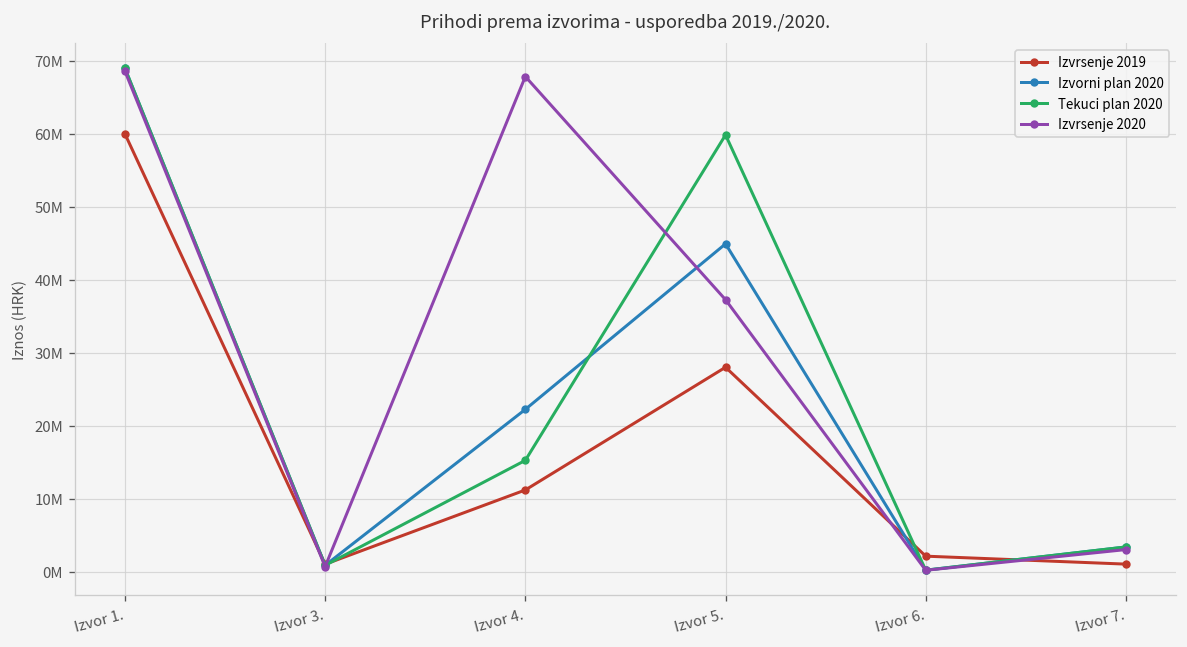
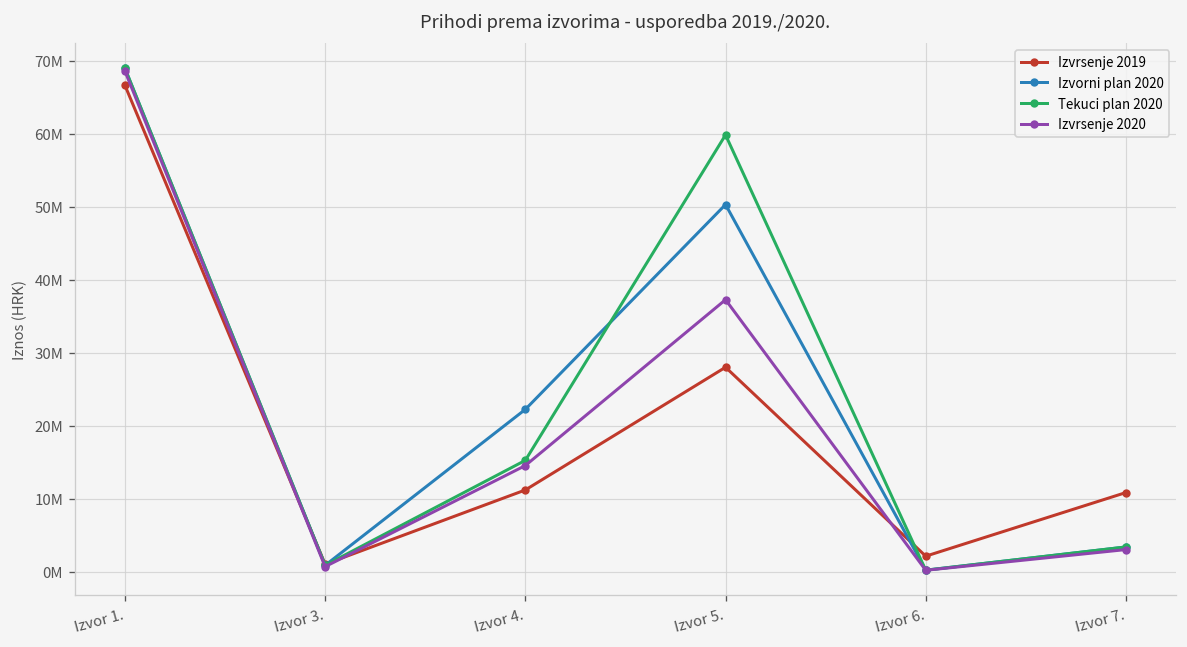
Izvrsenje 2019, Izvor 1.: 60000000 -> 67000000
Izvrsenje 2020, Izvor 4.: 68000000 -> 15000000
Izvorni plan 2020, Izvor 5.: 45000000 -> 50000000
Izvrsenje 2019, Izvor 7.: 1000000 -> 11000000
